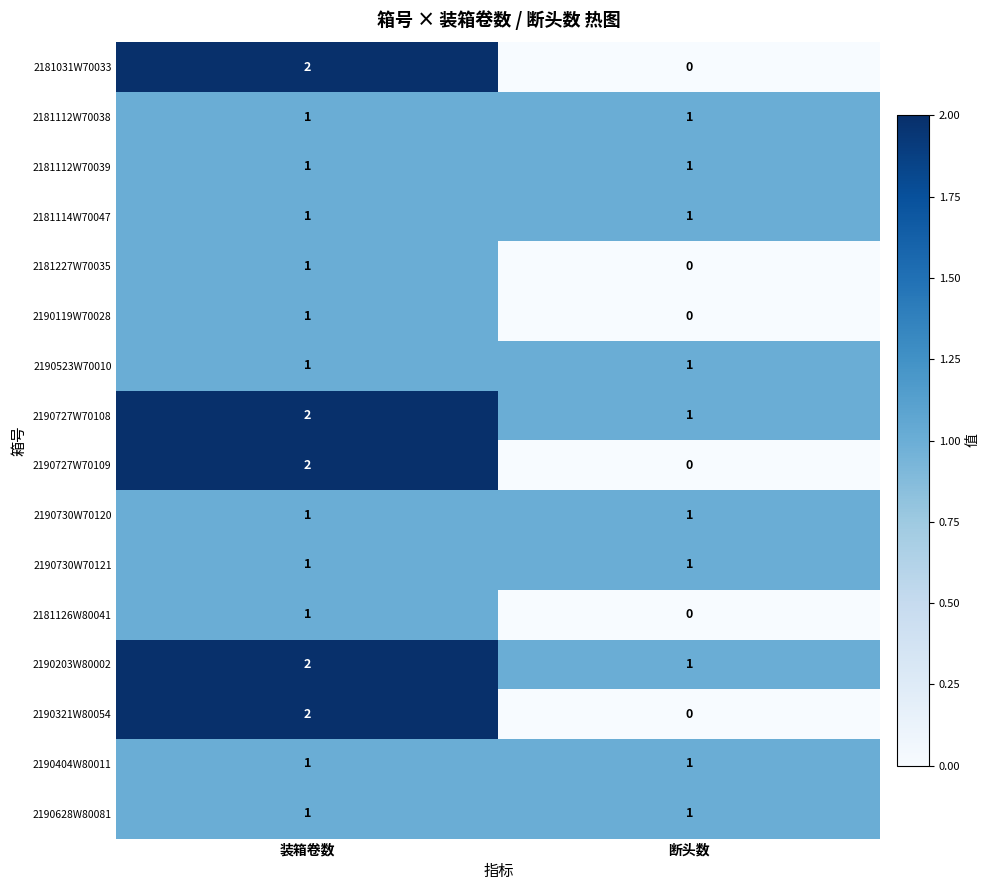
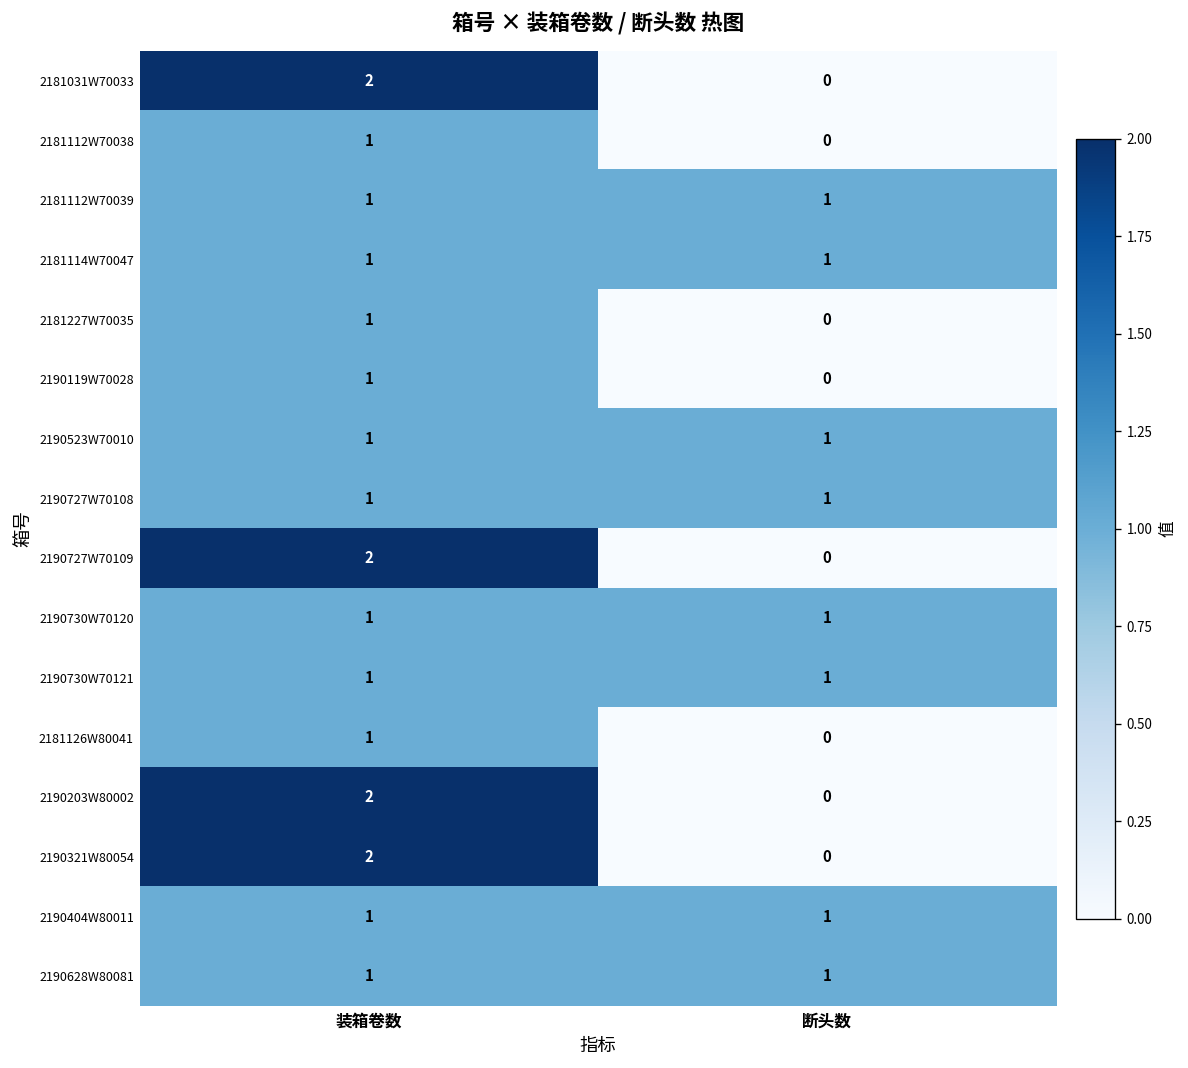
2181112W70038, 断头数: 1 -> 0
2190727W70108, 装箱卷数: 2 -> 1
2190203W80002, 断头数: 1 -> 0
